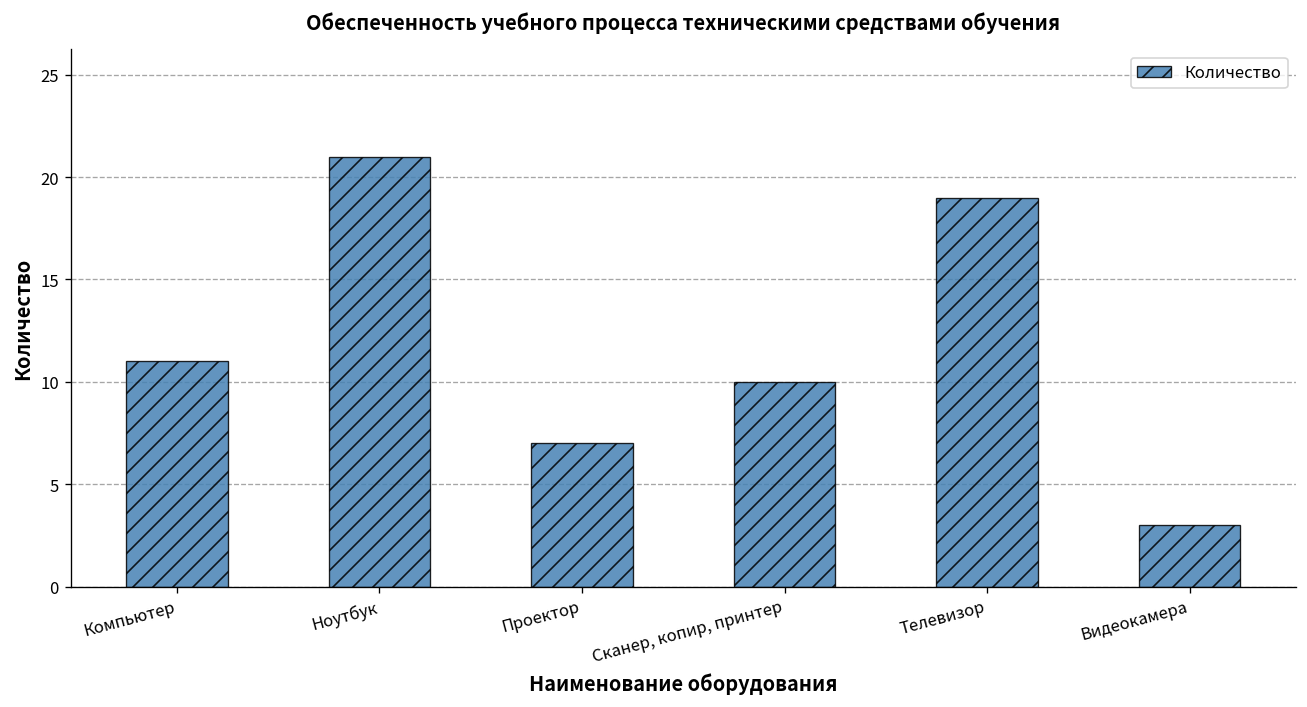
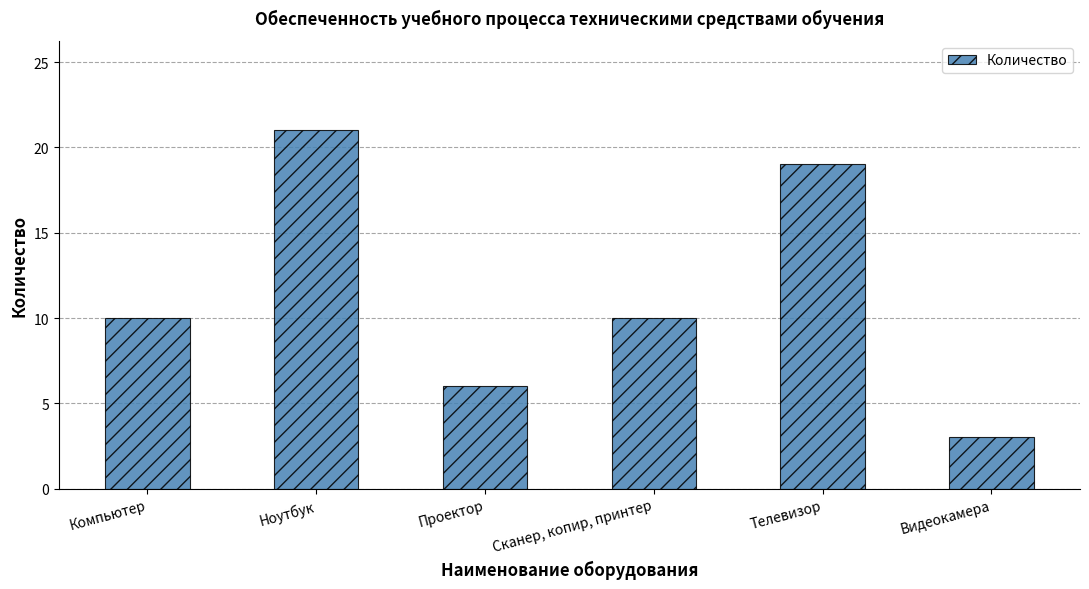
Компьютер: 11 -> 10
Проектор: 7 -> 6
